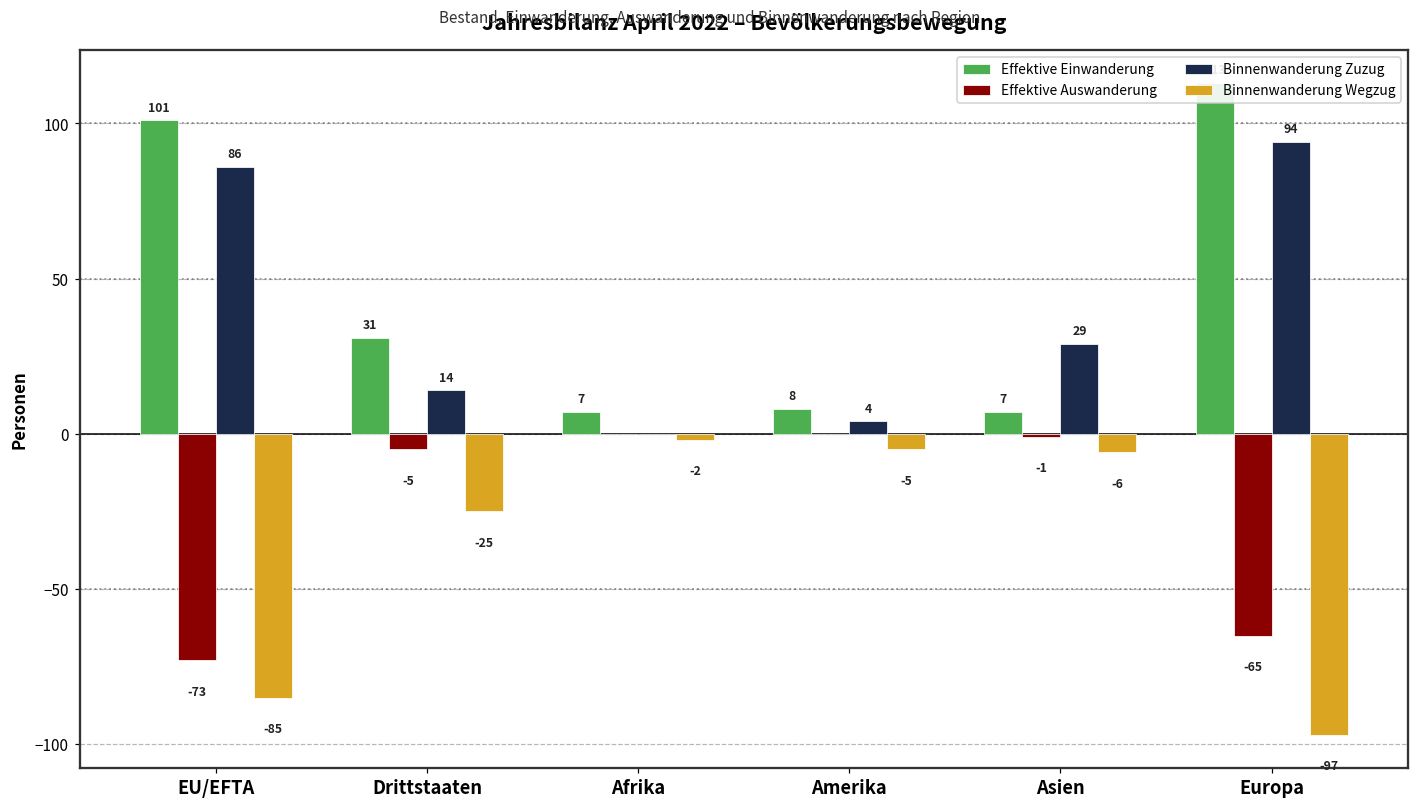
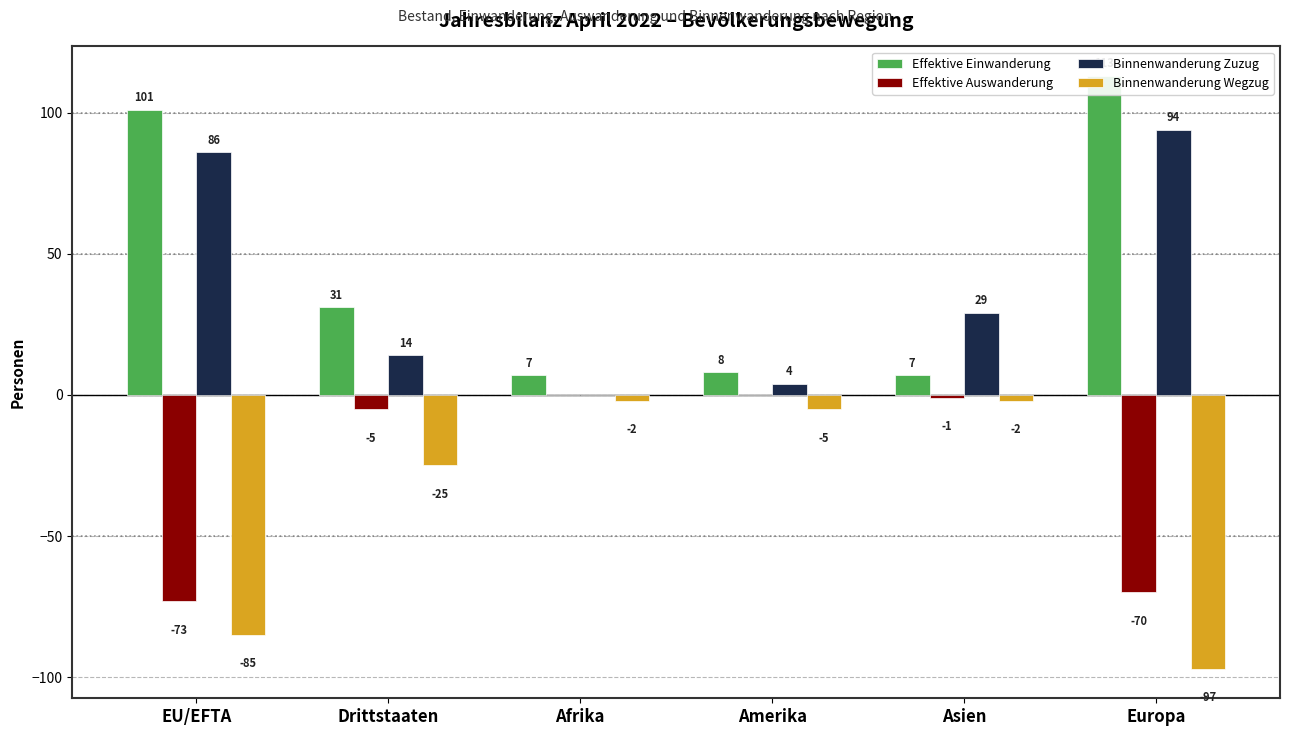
Binnenwanderung Wegzug, Asien: -6 -> -2
Effektive Auswanderung, Europa: -65 -> -70
